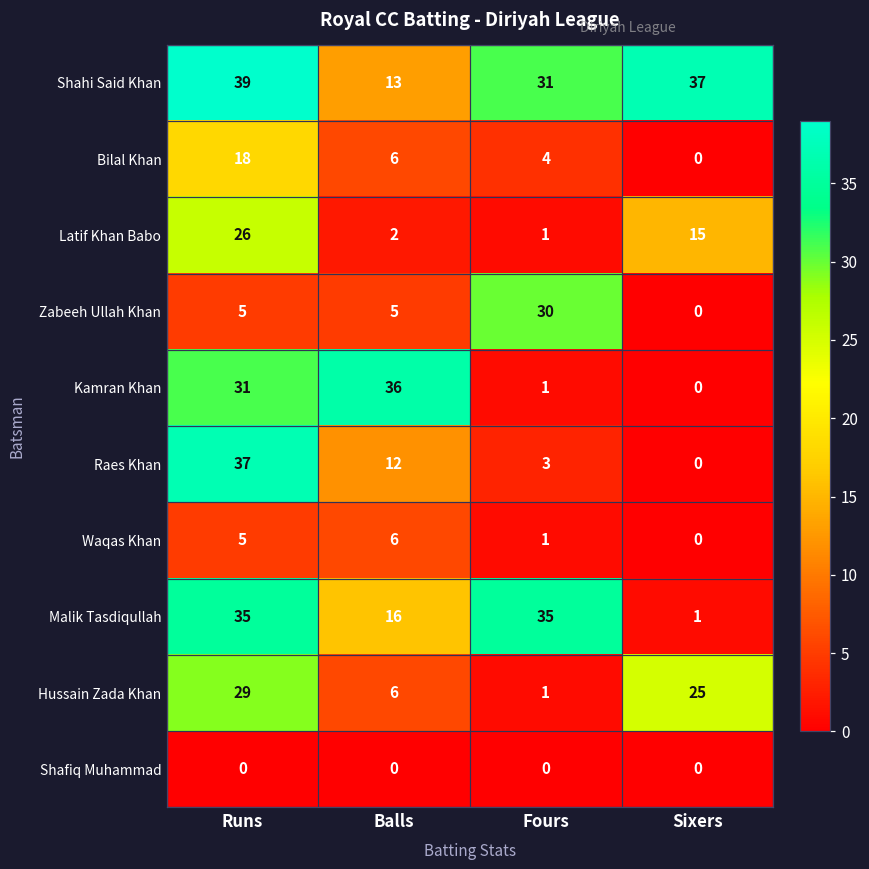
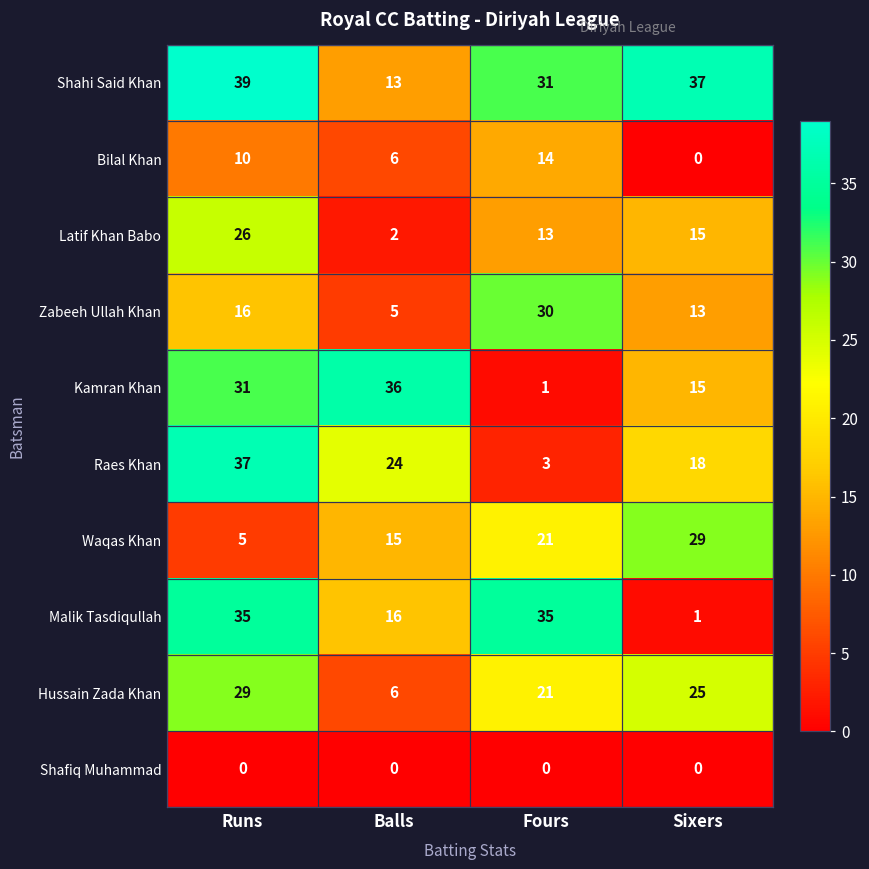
Bilal Khan, Runs: 18 -> 10
Bilal Khan, Fours: 4 -> 14
Latif Khan Babo, Fours: 1 -> 13
Zabeeh Ullah Khan, Runs: 5 -> 16
Zabeeh Ullah Khan, Sixers: 0 -> 13
Kamran Khan, Sixers: 0 -> 15
Raes Khan, Balls: 12 -> 24
Raes Khan, Sixers: 0 -> 18
Waqas Khan, Balls: 6 -> 15
Waqas Khan, Fours: 1 -> 21
Waqas Khan, Sixers: 0 -> 29
Hussain Zada Khan, Fours: 1 -> 21
